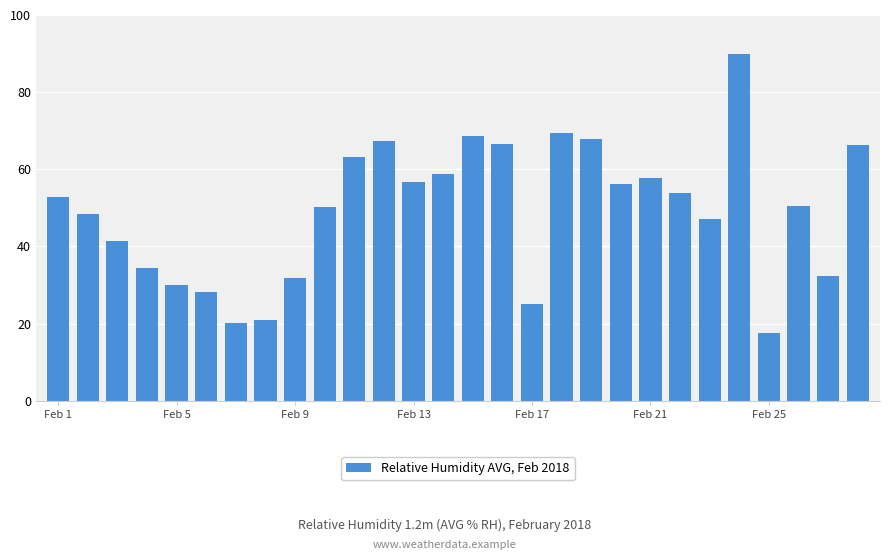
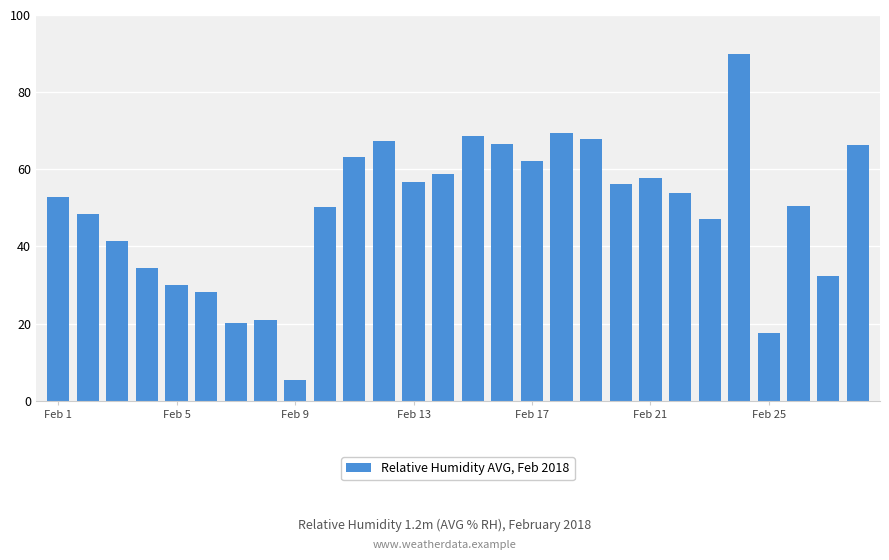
Feb 9: 32 -> 5
Feb 17: 25 -> 62
